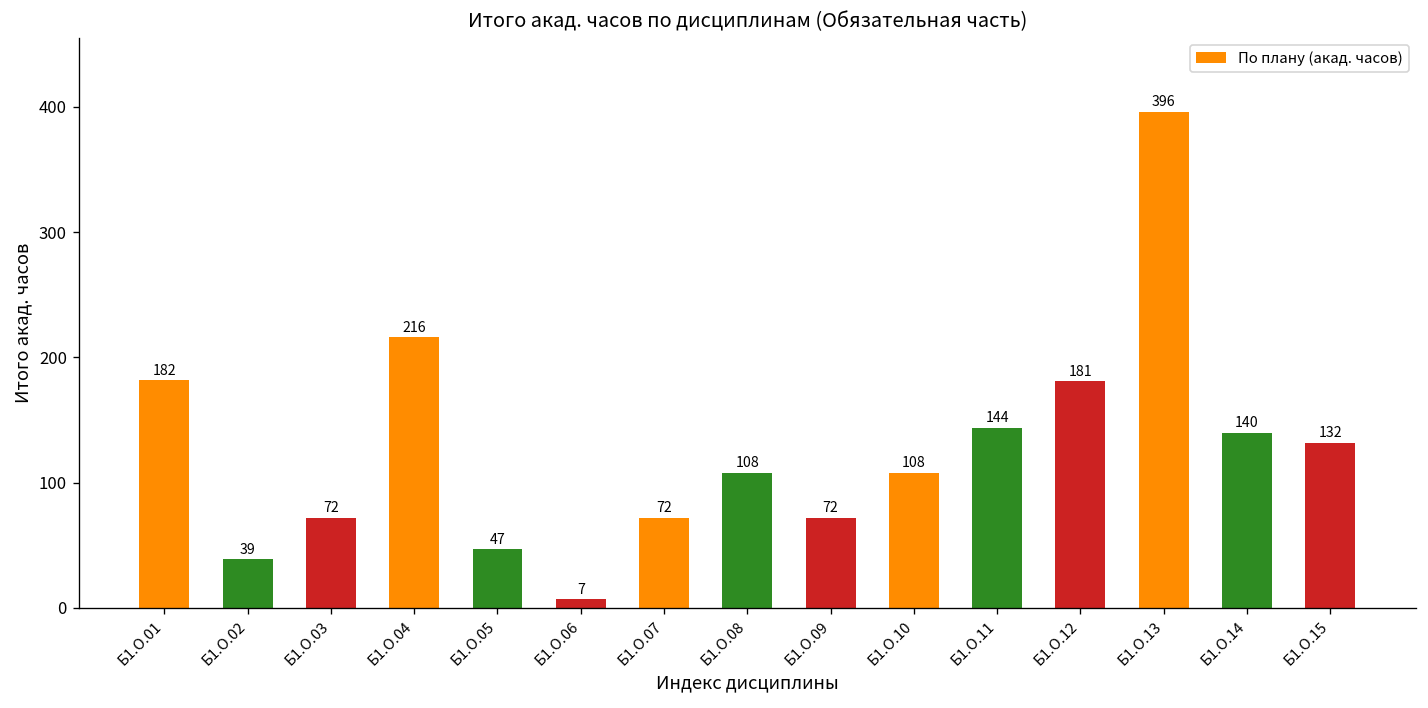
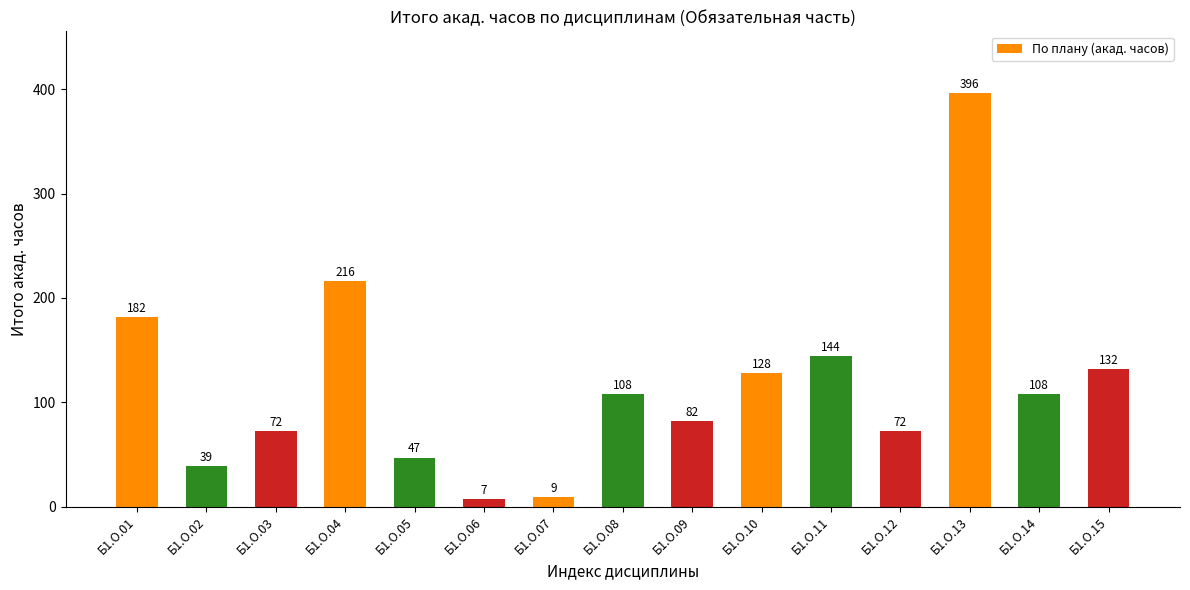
Б1.О.07: 72 -> 9
Б1.О.09: 72 -> 82
Б1.О.10: 108 -> 128
Б1.О.12: 181 -> 72
Б1.О.14: 140 -> 108
